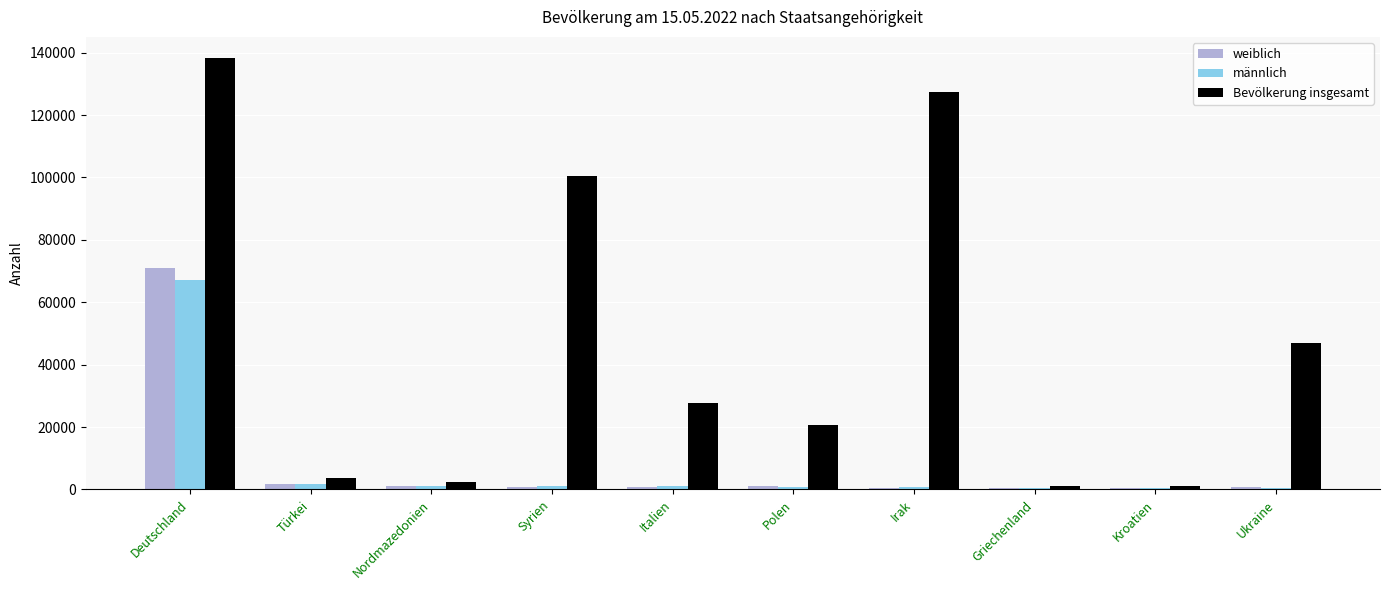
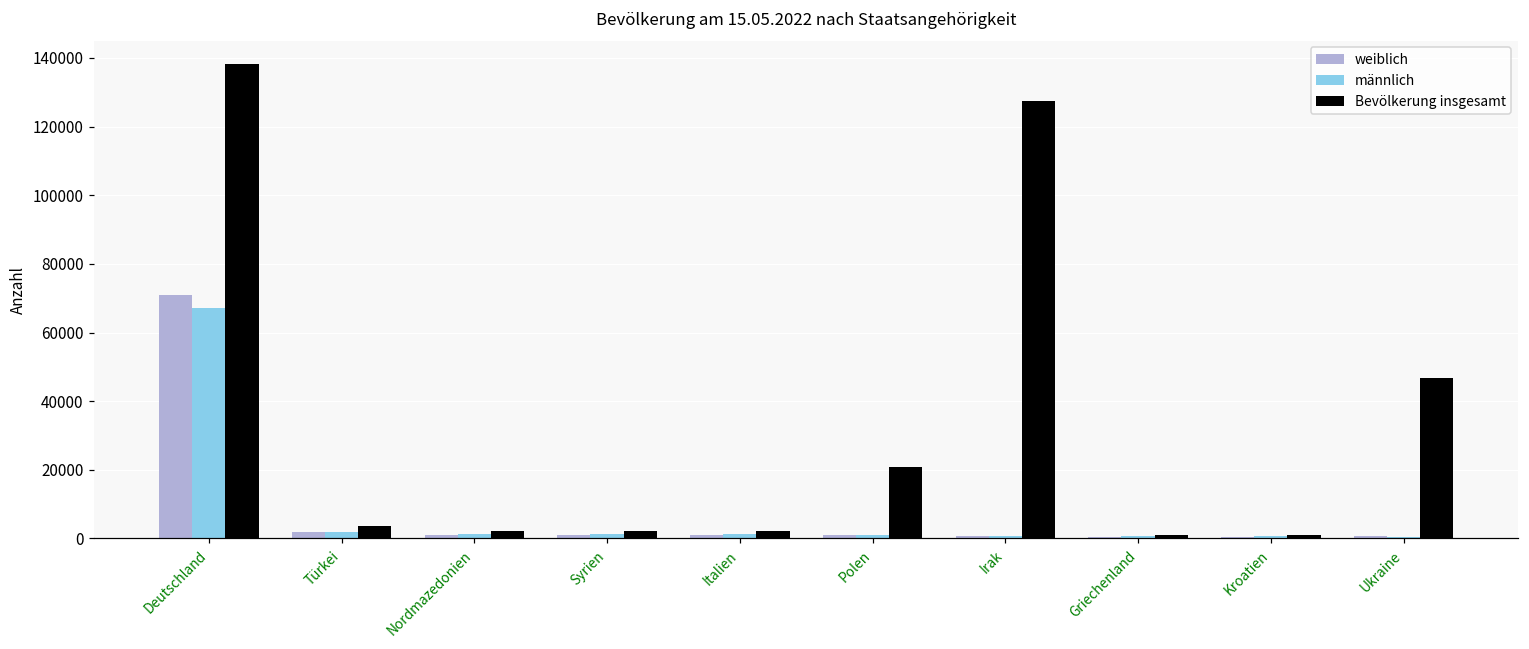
Bevölkerung insgesamt, Syrien: 100000 -> 2000
Bevölkerung insgesamt, Italien: 28000 -> 2000
